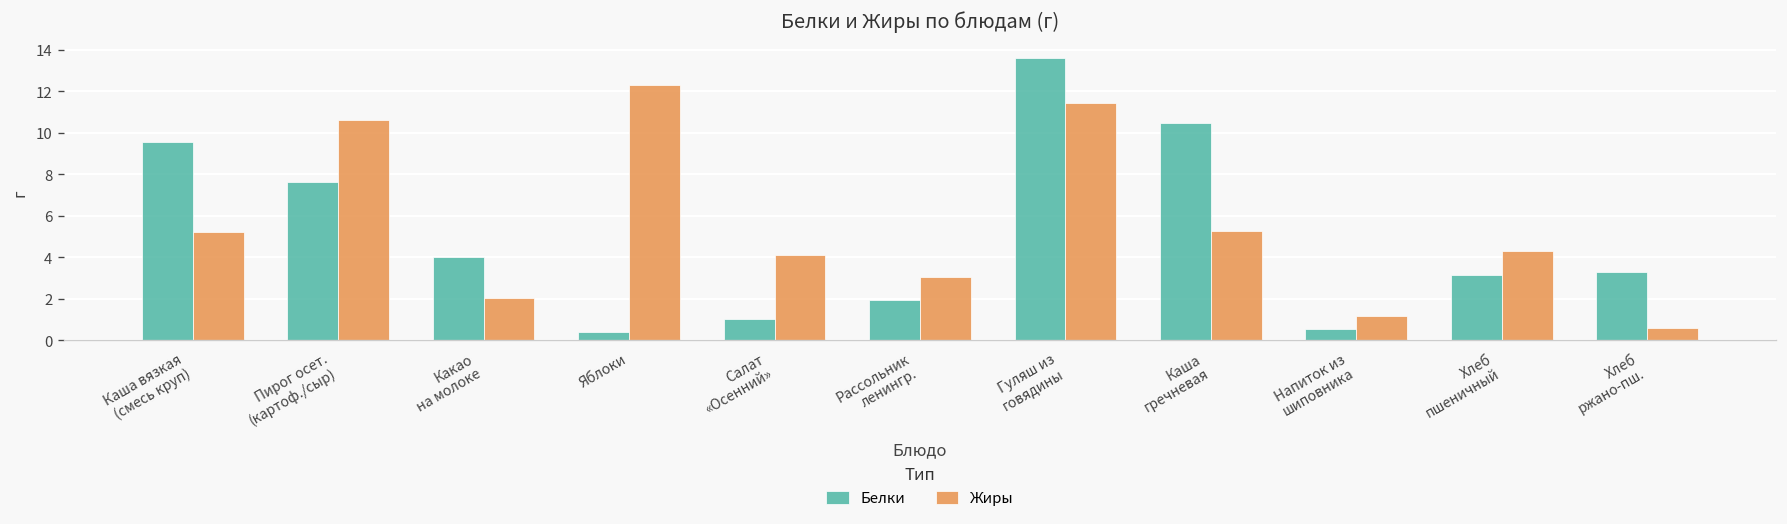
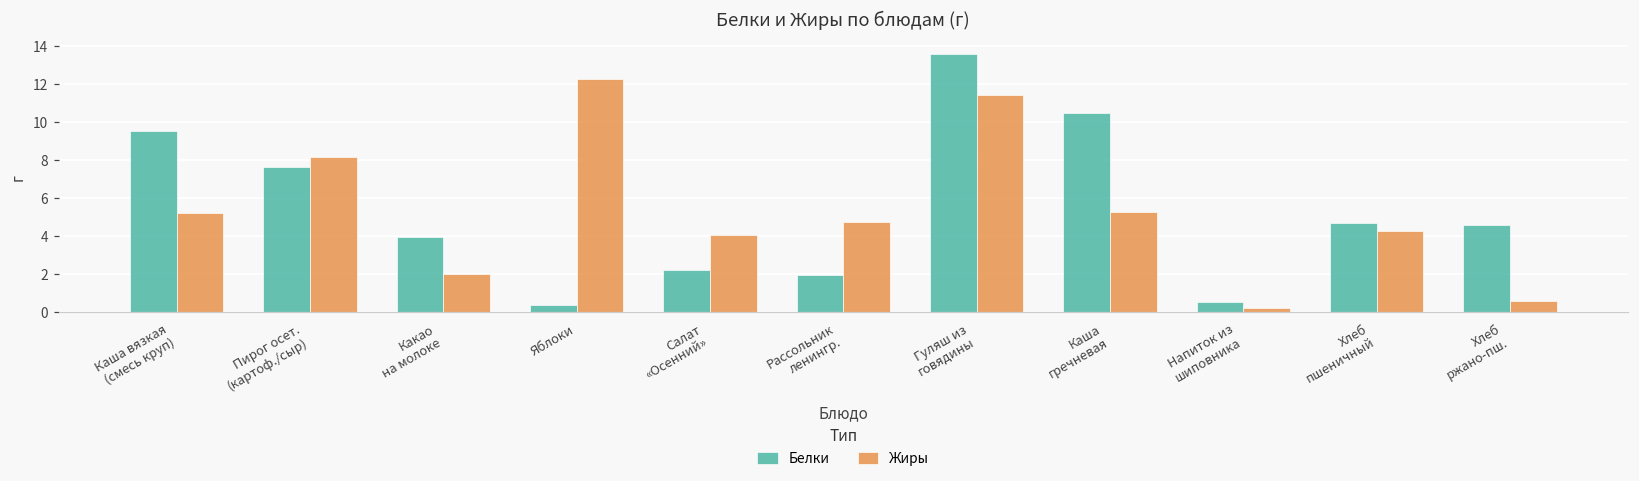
Жиры, Пирог осет. (картоф./сыр): 10.6 -> 8.2
Белки, Салат «Осенний»: 1.0 -> 2.2
Жиры, Рассольник ленингр.: 3.1 -> 4.8
Жиры, Напиток из шиповника: 1.2 -> 0.2
Белки, Хлеб пшеничный: 3.2 -> 4.7
Белки, Хлеб ржано-пш.: 3.3 -> 4.6
